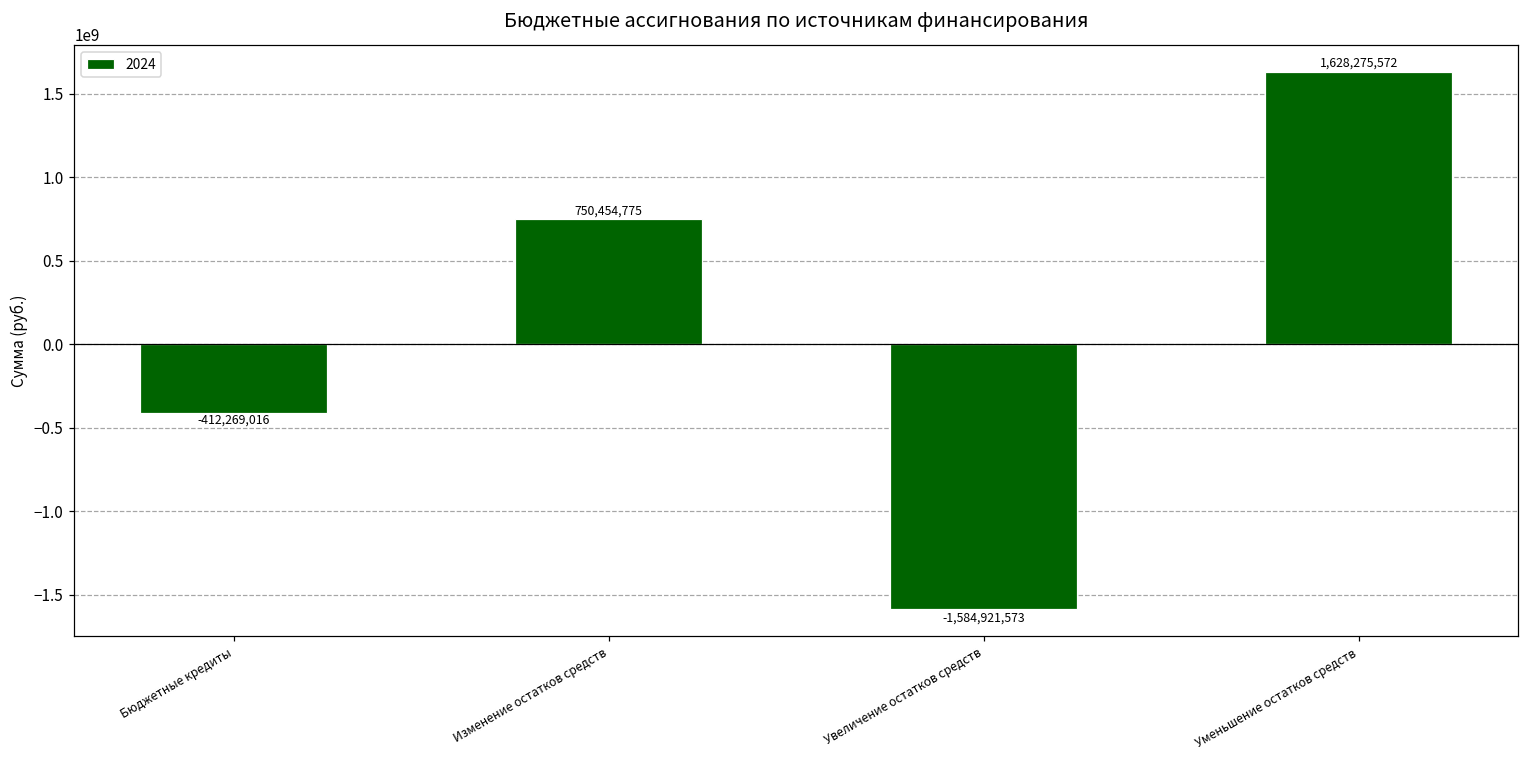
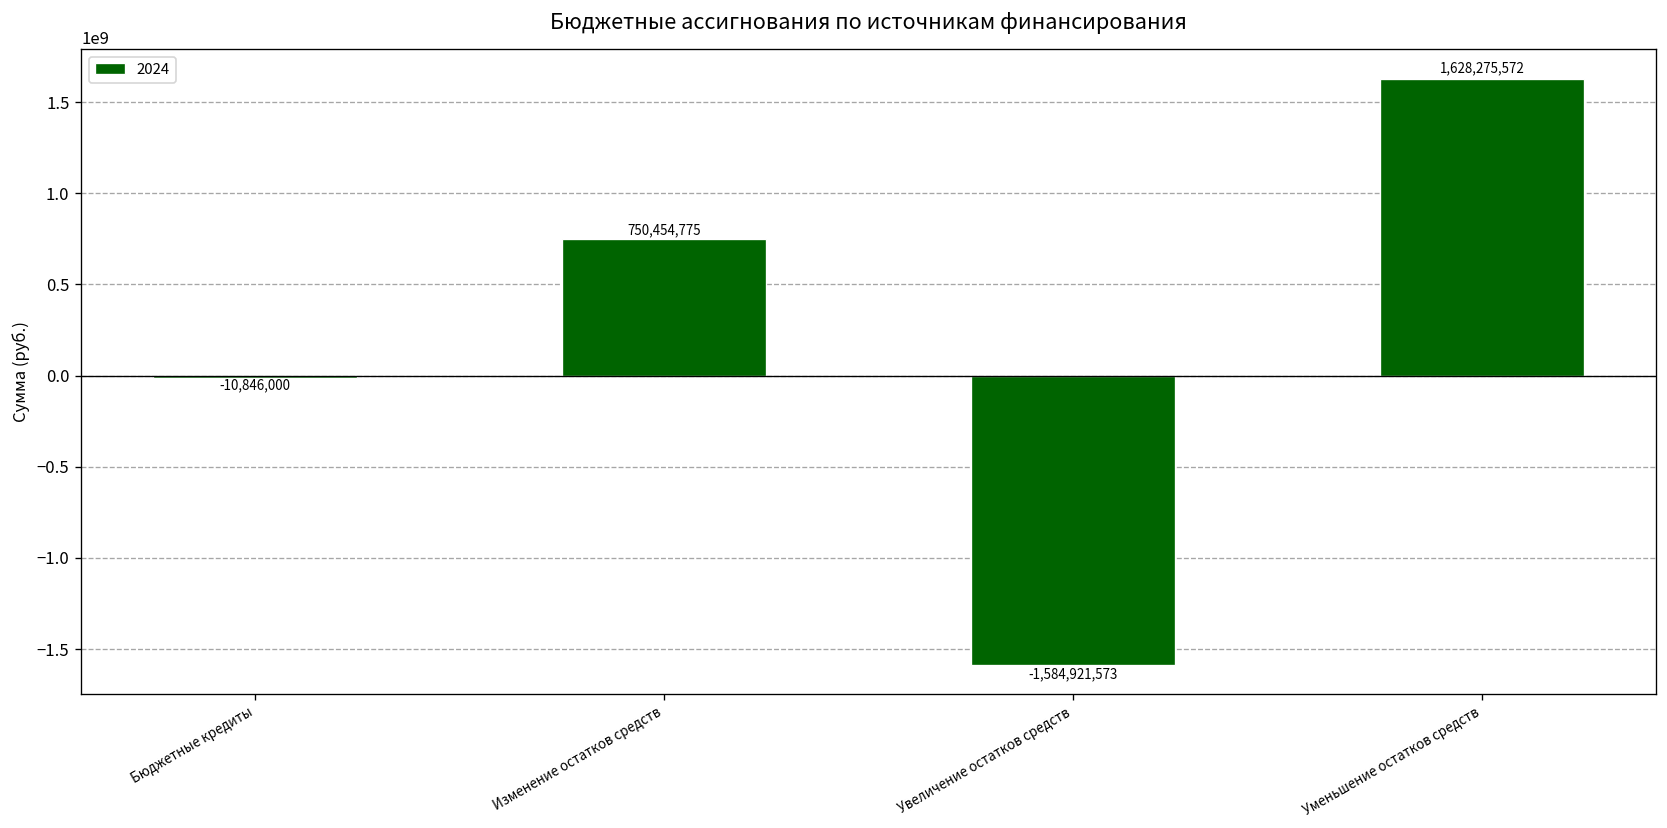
Бюджетные кредиты: -412,269,016 -> -10,846,000
